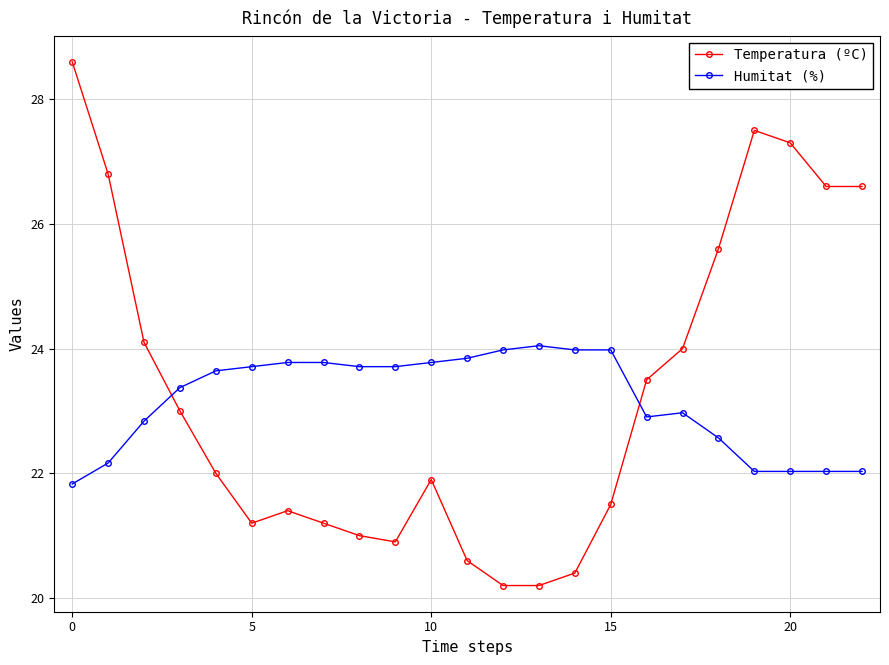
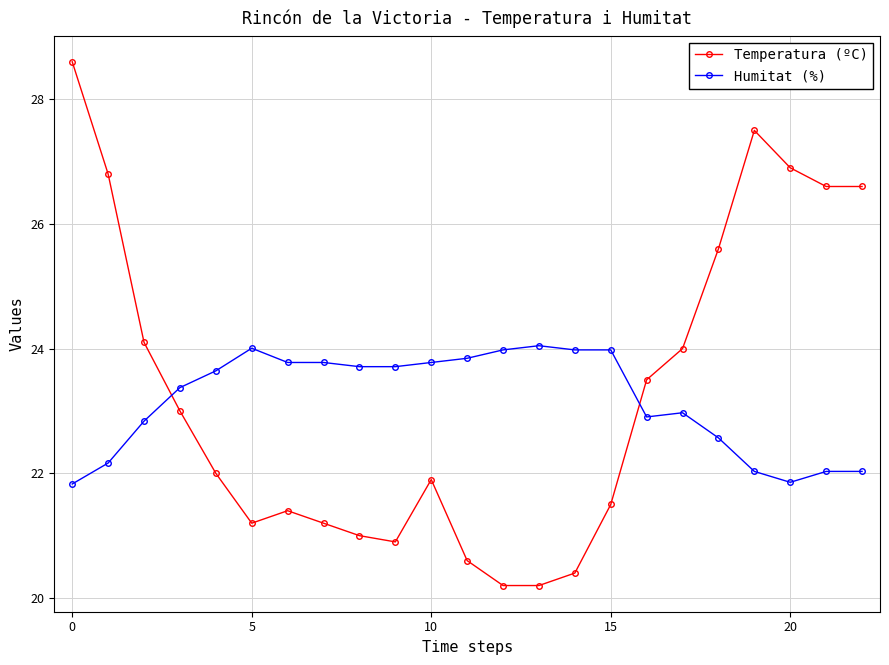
Humitat (%), 5: 23.7 -> 24.0
Temperatura (ºC), 20: 27.3 -> 26.9
Humitat (%), 20: 22.0 -> 21.9
